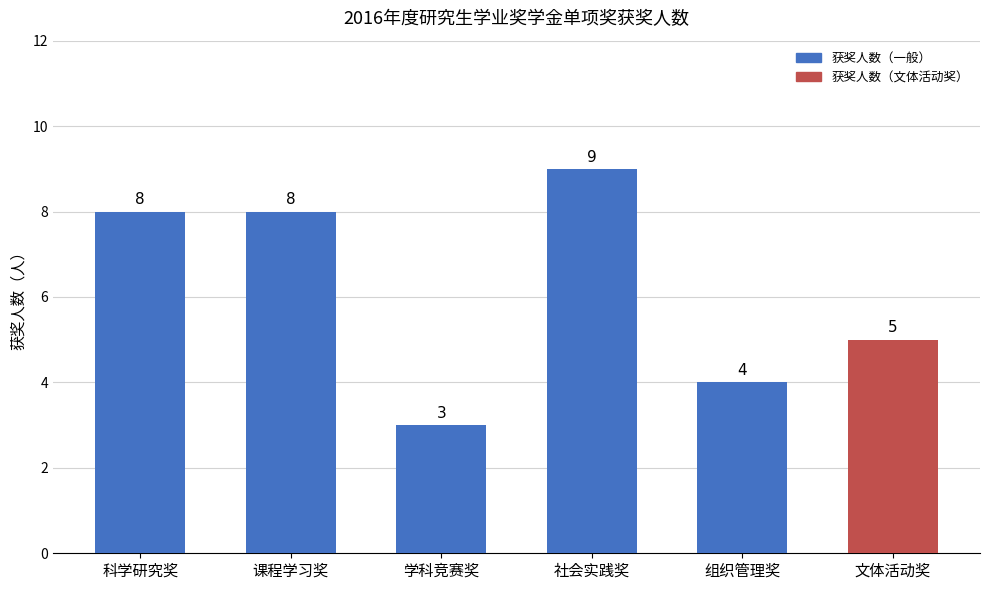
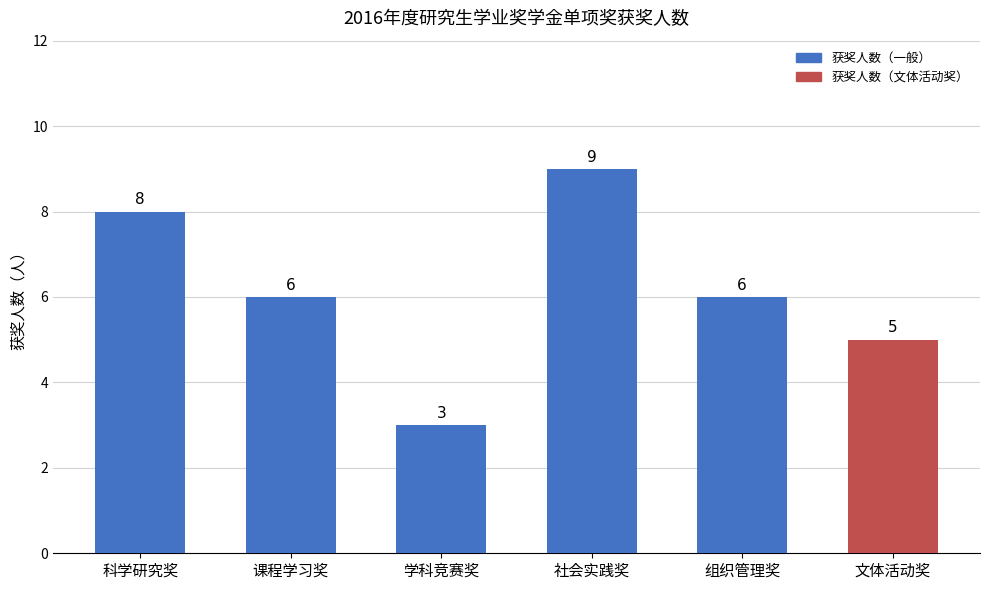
课程学习奖: 8 -> 6
组织管理奖: 4 -> 6
